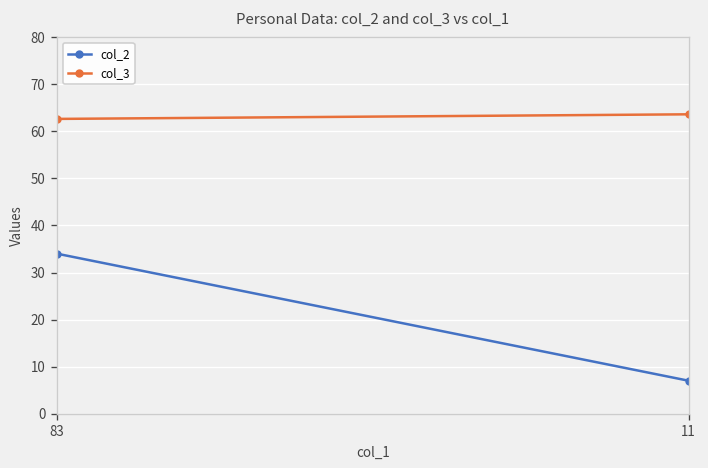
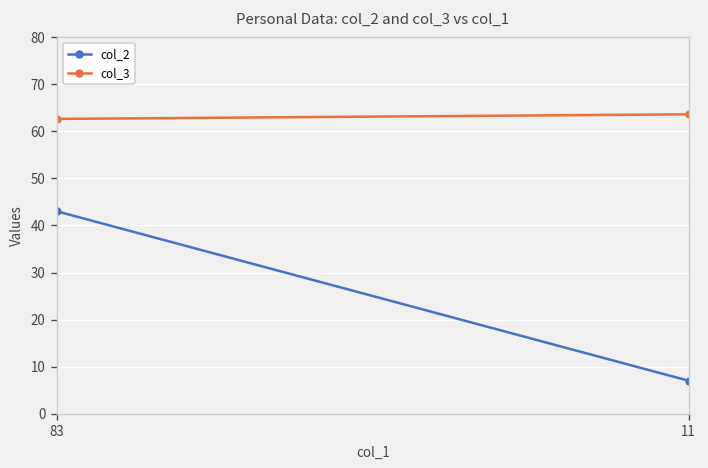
col_2, 83: 34 -> 43
